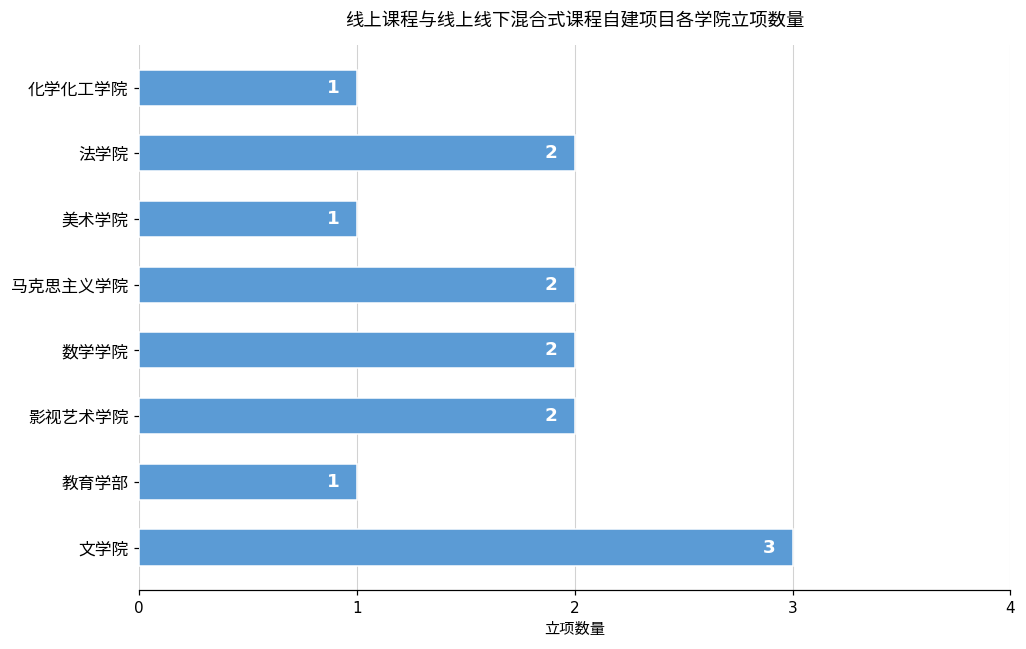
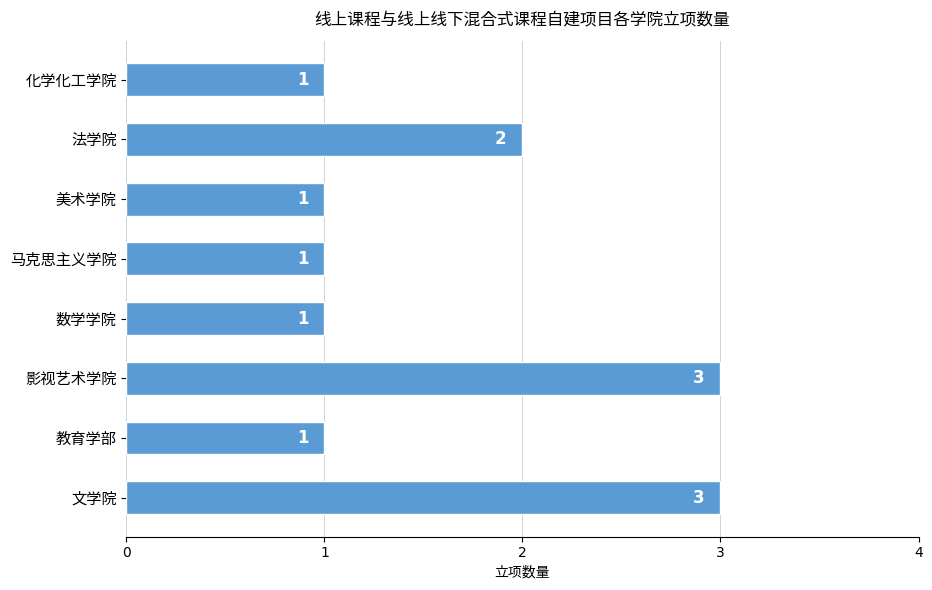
马克思主义学院: 2 -> 1
数学学院: 2 -> 1
影视艺术学院: 2 -> 3
